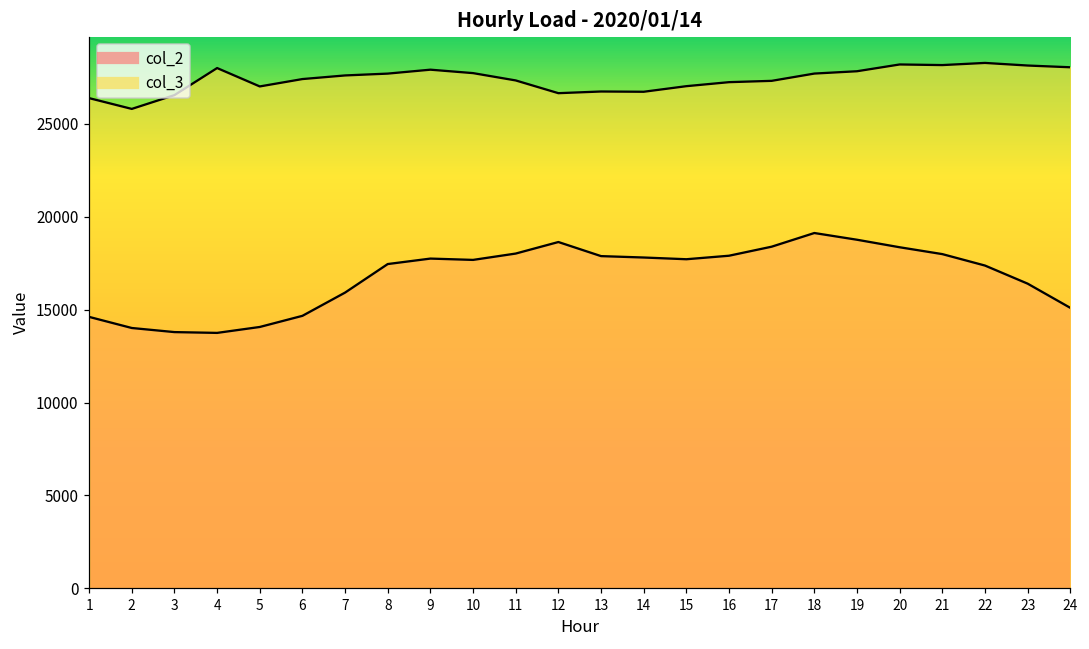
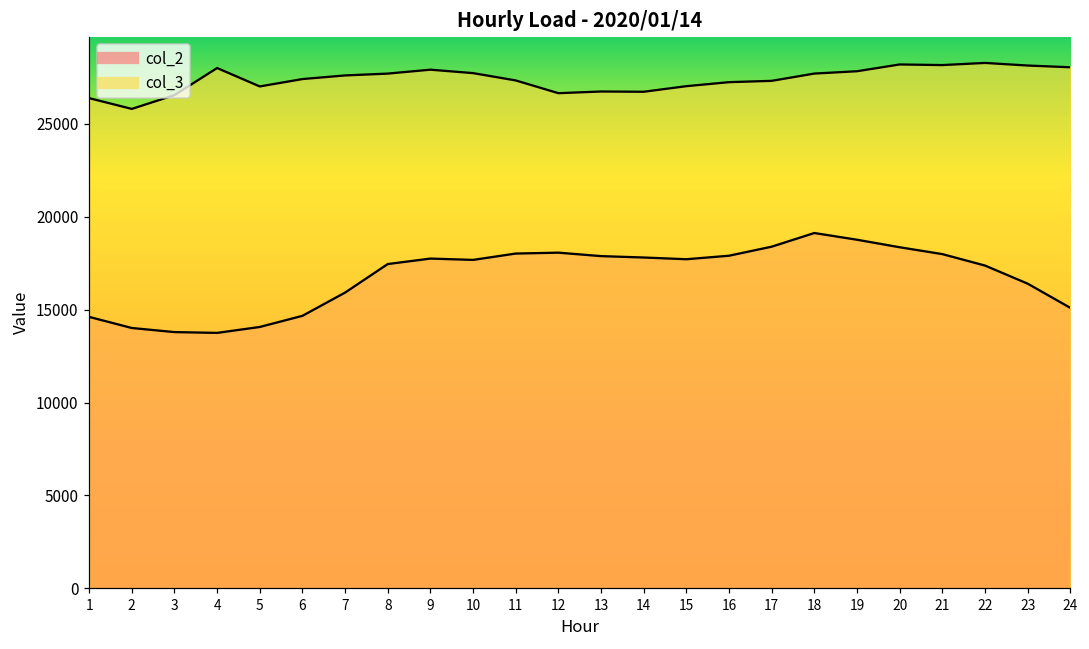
col_2, 12: 18600 -> 18100
